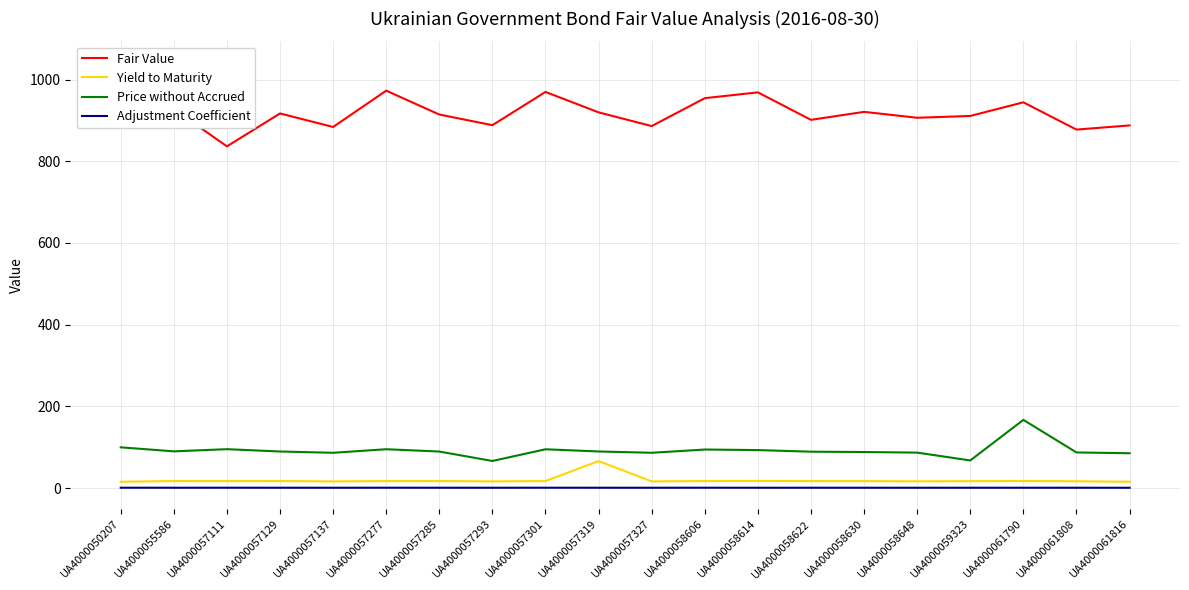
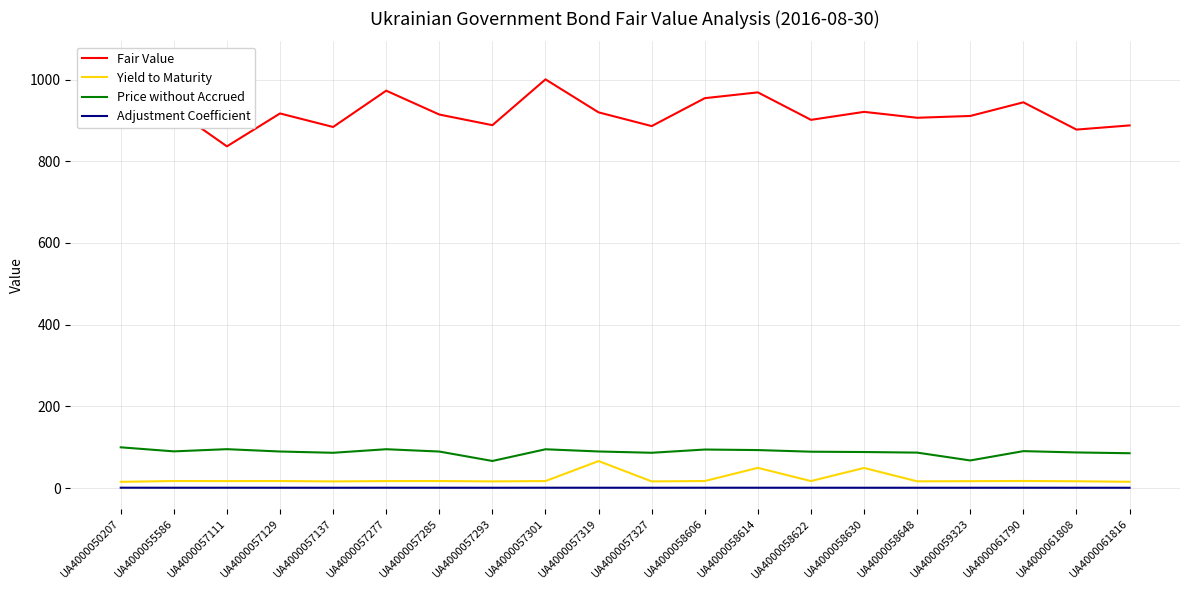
Fair Value, UA4000057301: 970 -> 1000
Yield to Maturity, UA4000058614: 20 -> 50
Yield to Maturity, UA4000058630: 20 -> 50
Price without Accrued, UA4000061790: 170 -> 90
